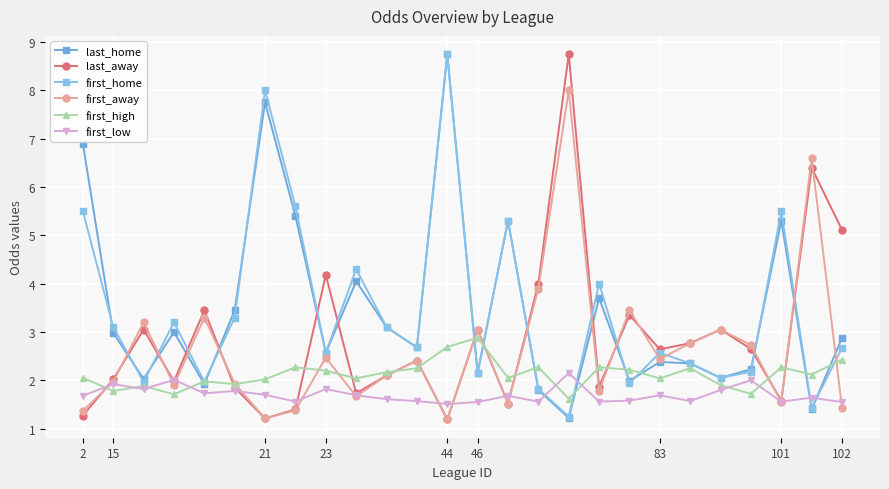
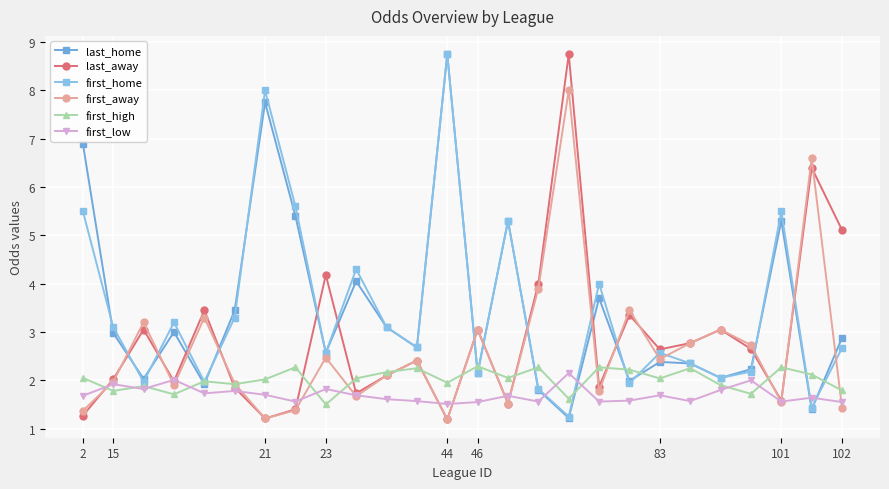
first_high, 23: 2.2 -> 1.5
first_high, 44: 2.7 -> 2.0
first_high, 46: 2.9 -> 2.3
first_high, 102: 2.4 -> 1.8
